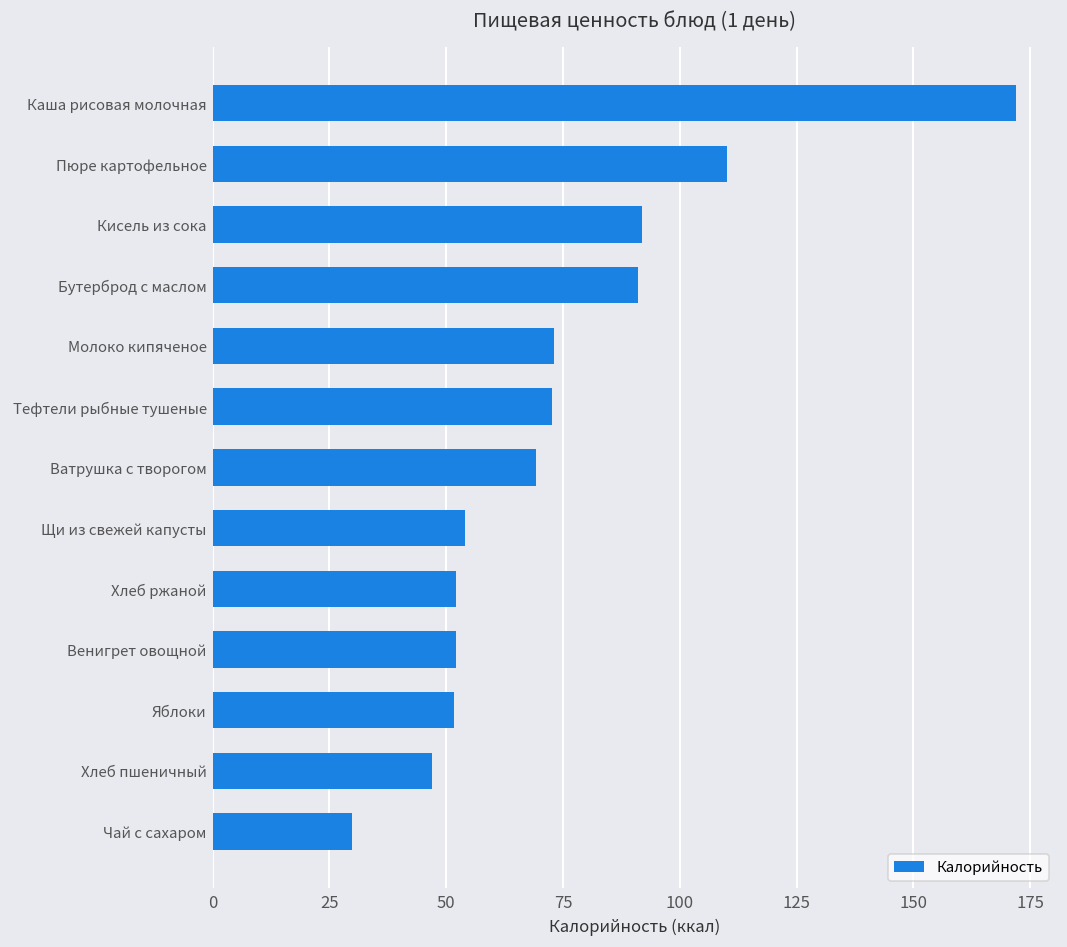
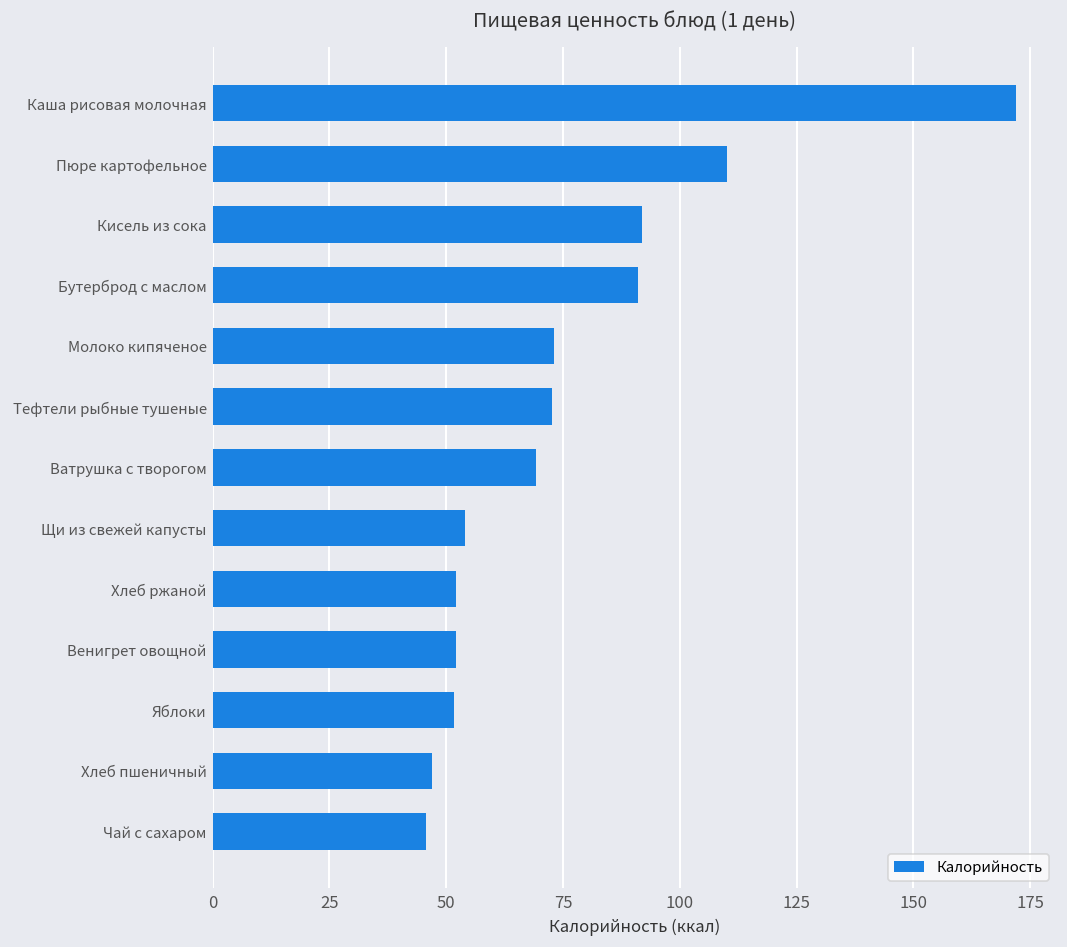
Чай с сахаром: 30 -> 46
